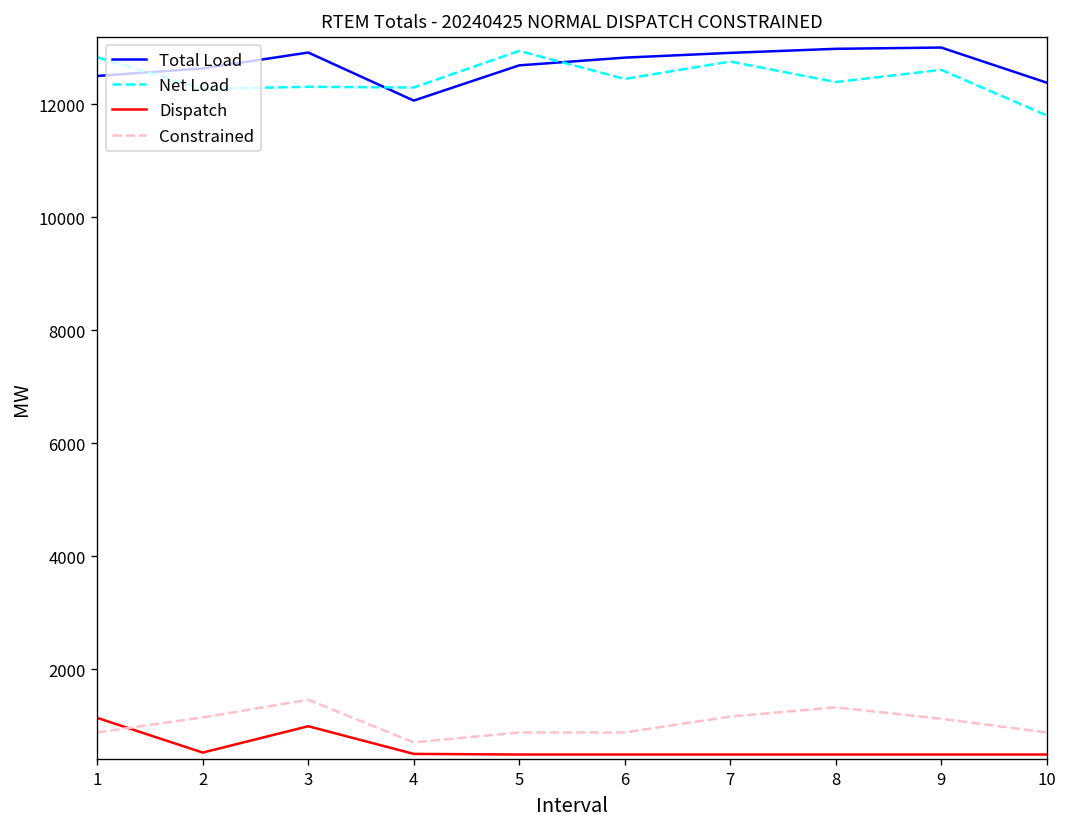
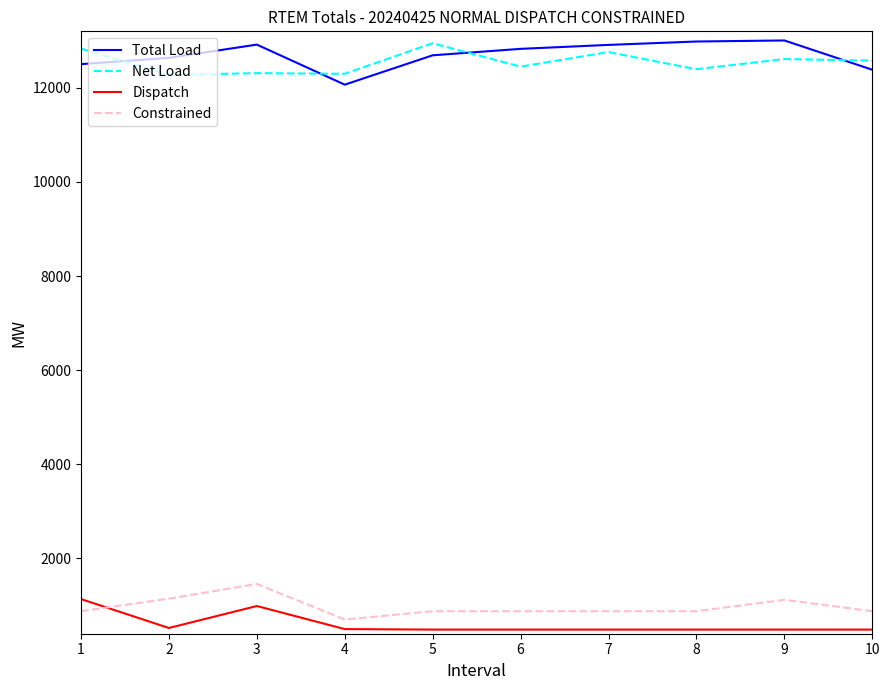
Constrained, 7: 1200 -> 900
Constrained, 8: 1300 -> 900
Net Load, 10: 11800 -> 12600
